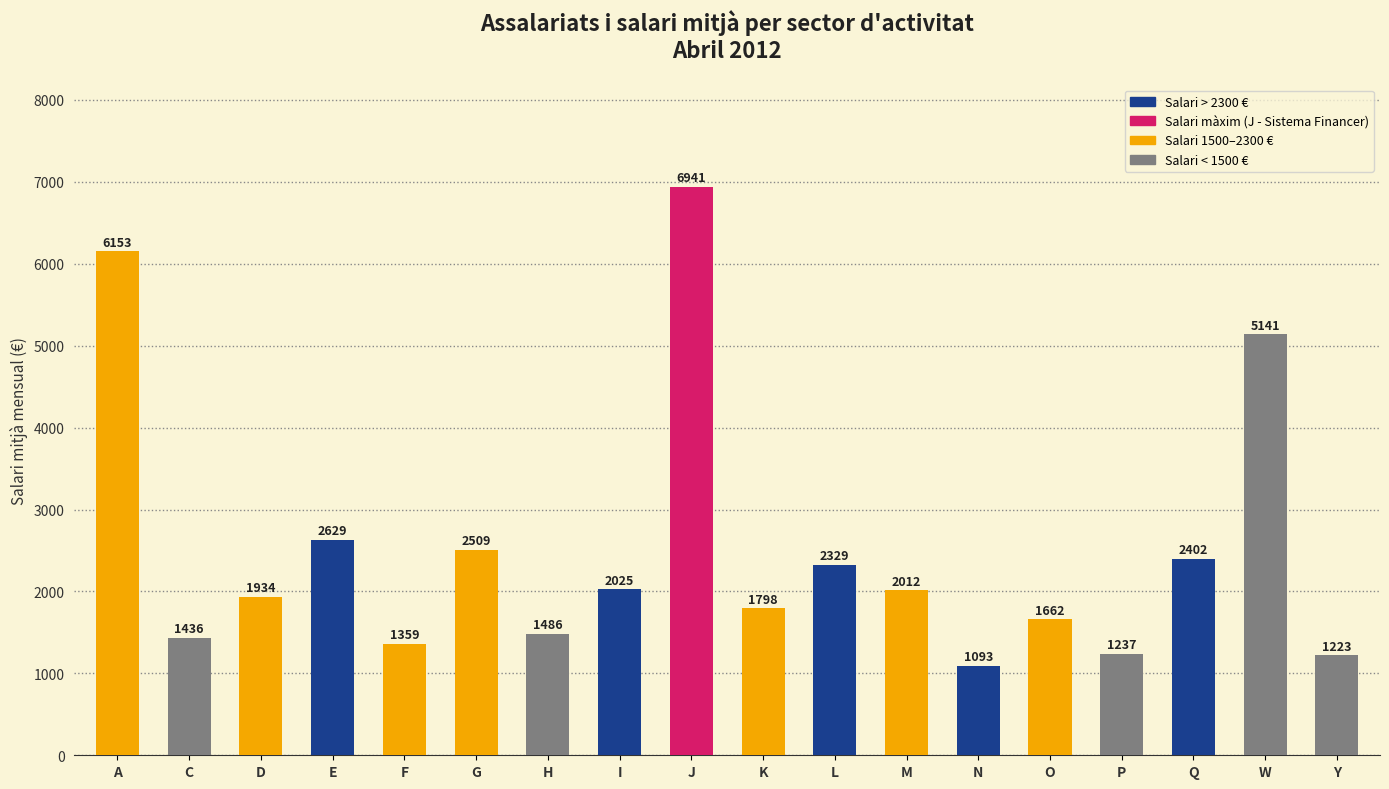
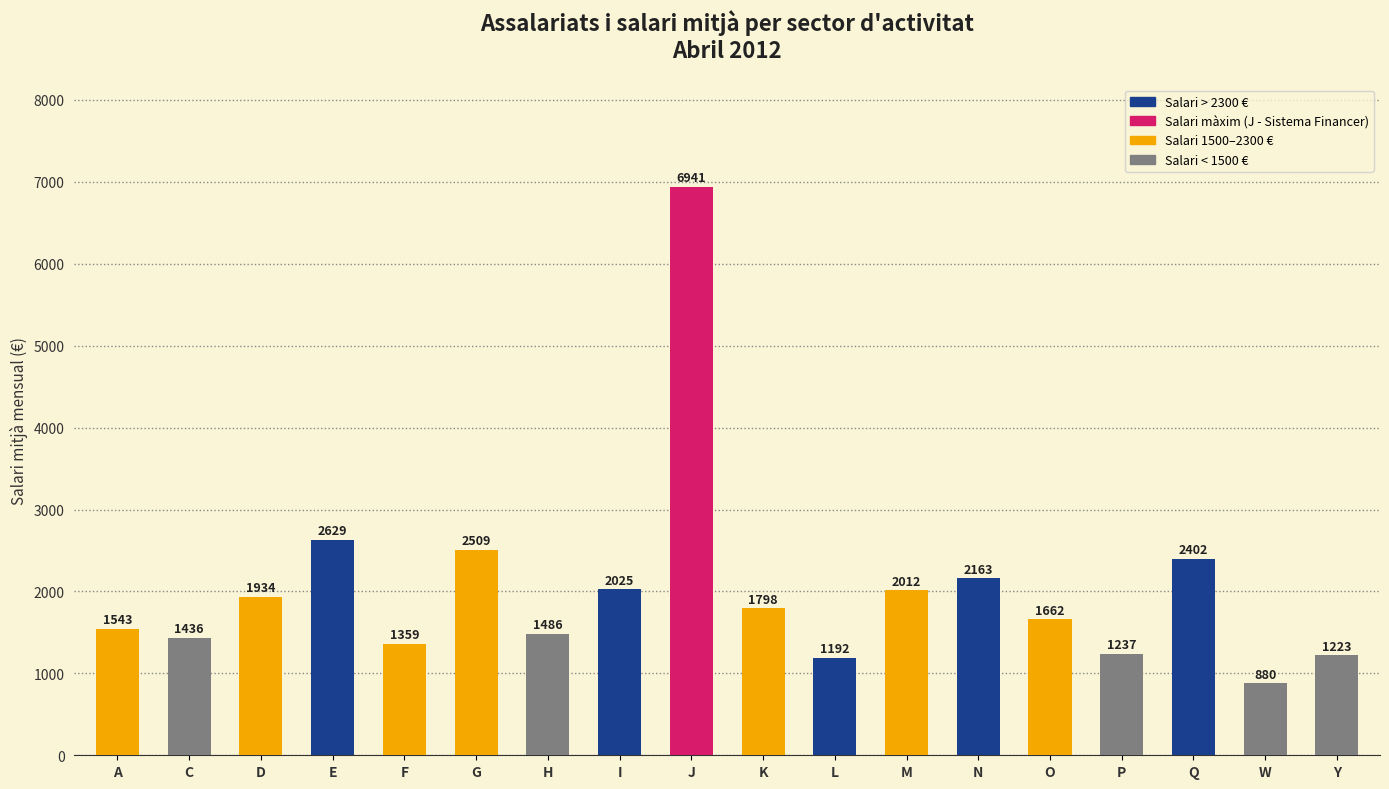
A: 6153 -> 1543
L: 2329 -> 1192
N: 1093 -> 2163
W: 5141 -> 880
